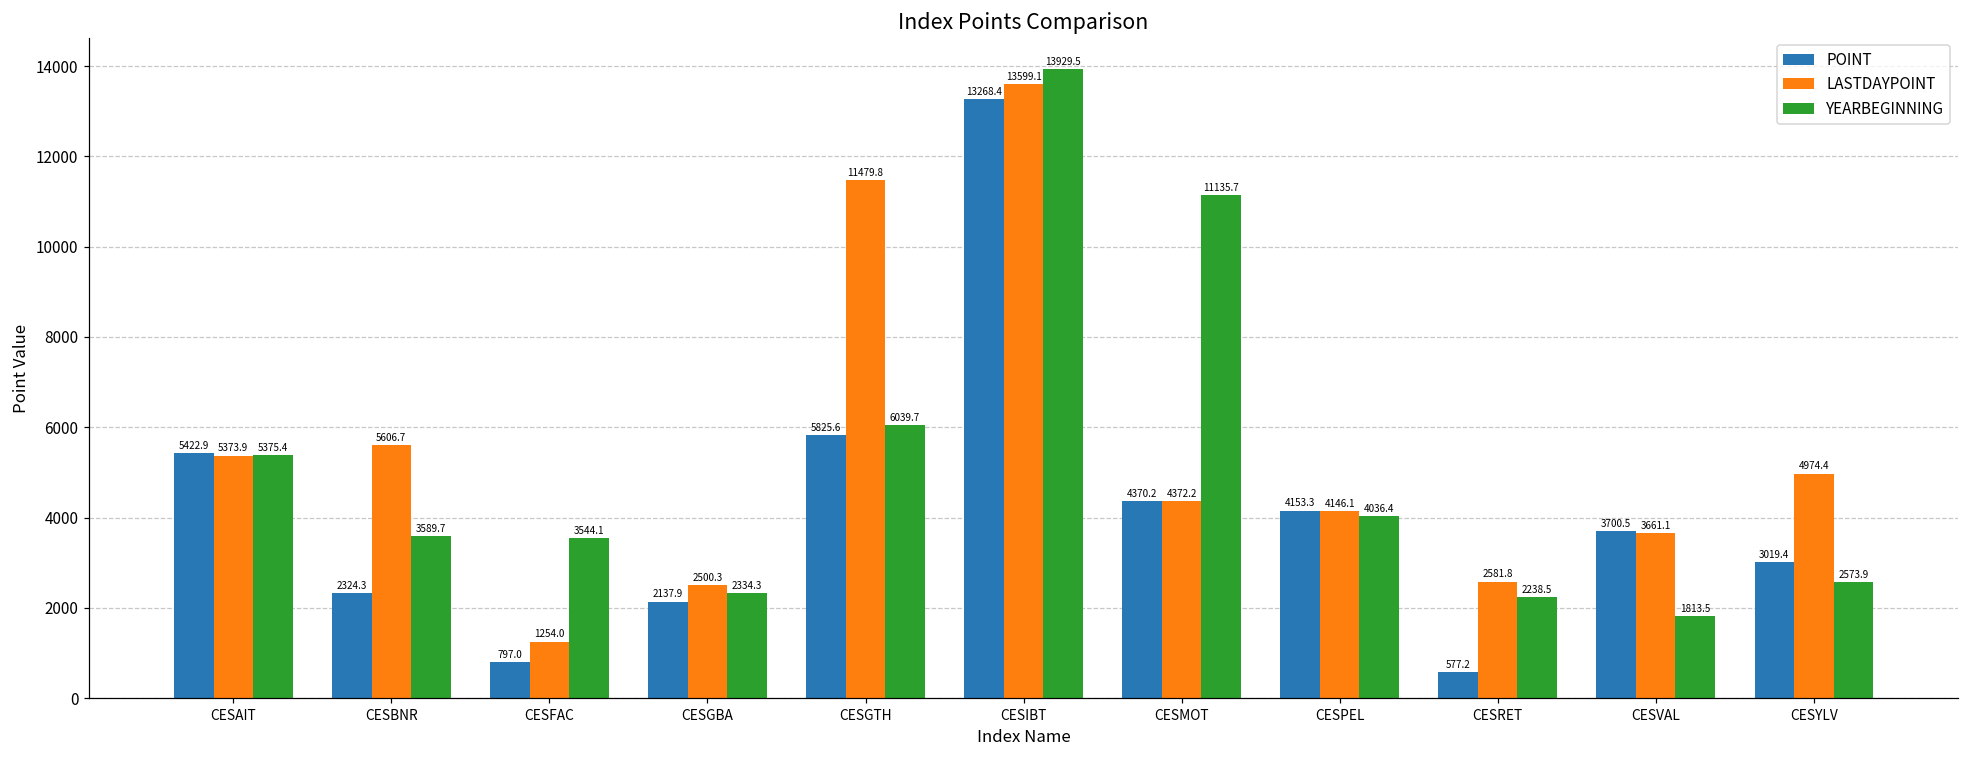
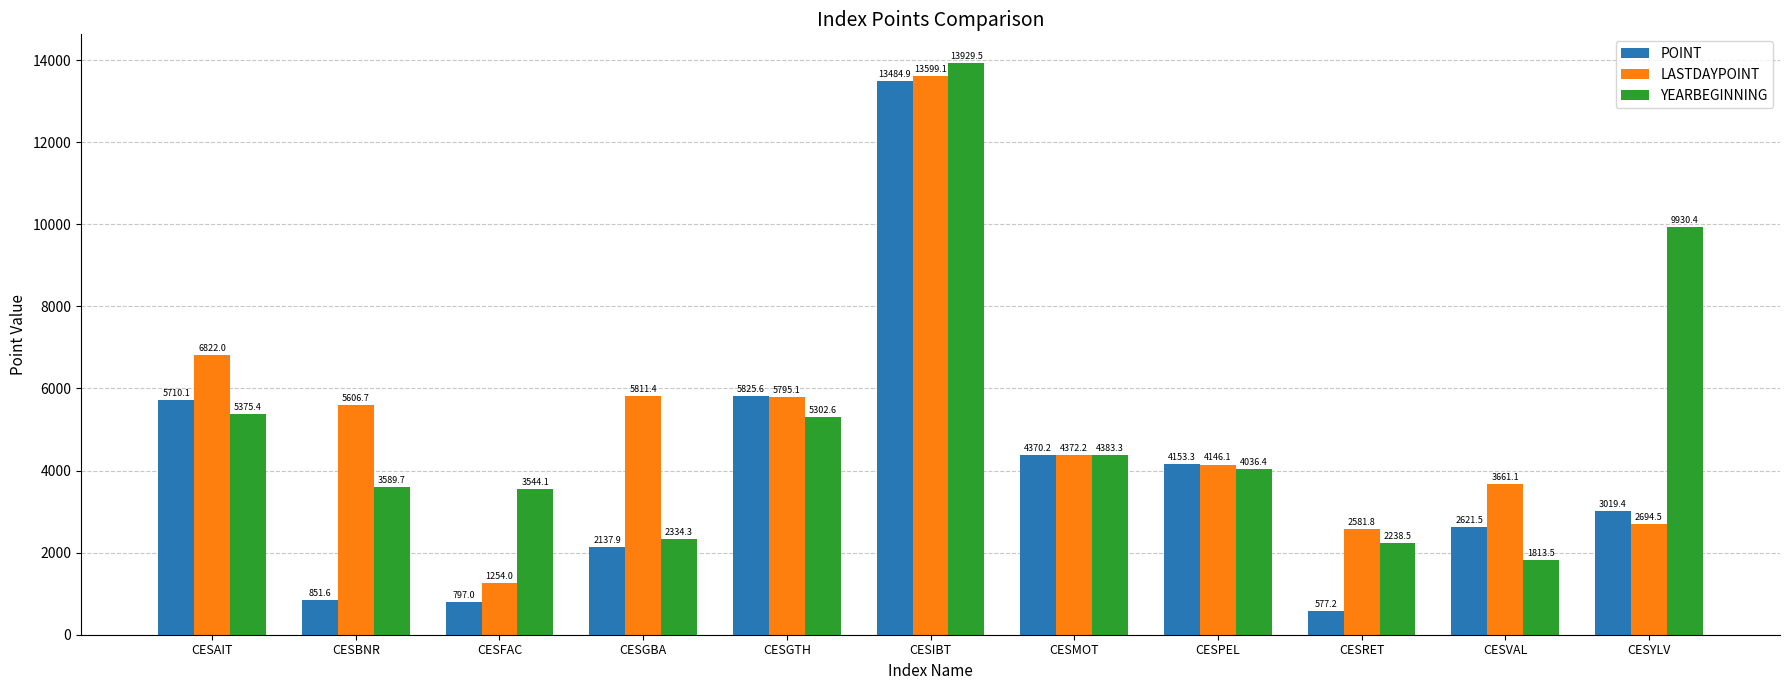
POINT, CESAIT: 5422.9 -> 5710.1
LASTDAYPOINT, CESAIT: 5373.9 -> 6822.0
POINT, CESBNR: 2324.3 -> 851.6
LASTDAYPOINT, CESGBA: 2500.3 -> 5811.4
LASTDAYPOINT, CESGTH: 11479.8 -> 5795.1
YEARBEGINNING, CESGTH: 6039.7 -> 5302.6
POINT, CESIBT: 13268.4 -> 13484.9
YEARBEGINNING, CESMOT: 11135.7 -> 4383.3
POINT, CESVAL: 3700.5 -> 2621.5
LASTDAYPOINT, CESYLV: 4974.4 -> 2694.5
YEARBEGINNING, CESYLV: 2573.9 -> 9930.4
